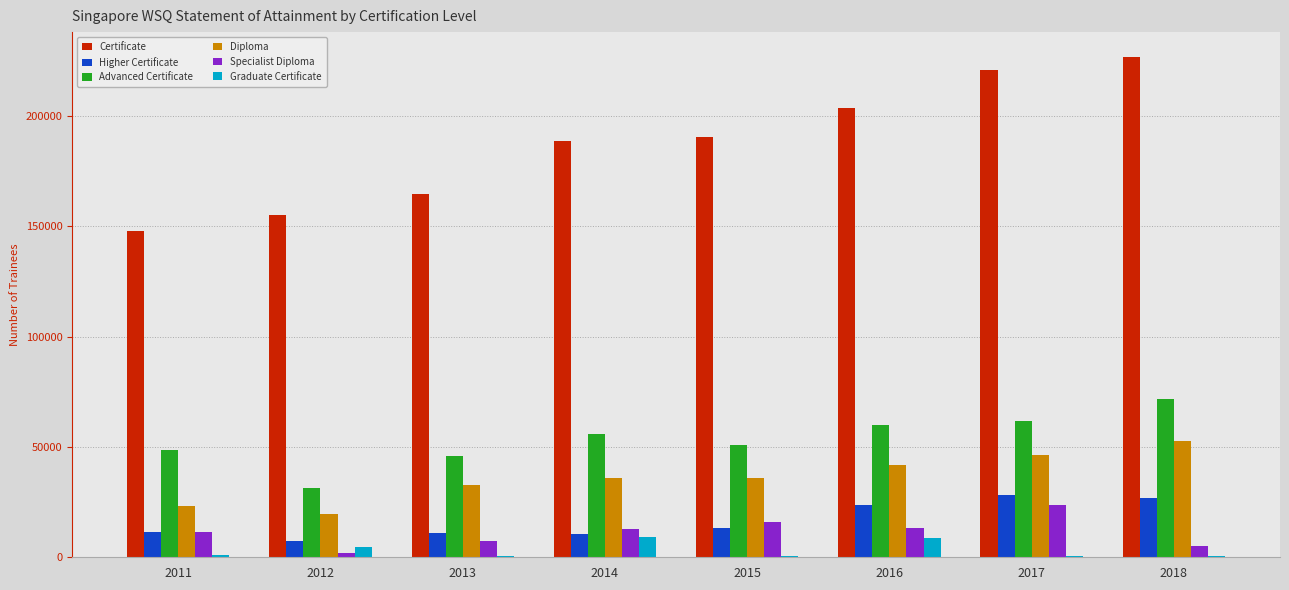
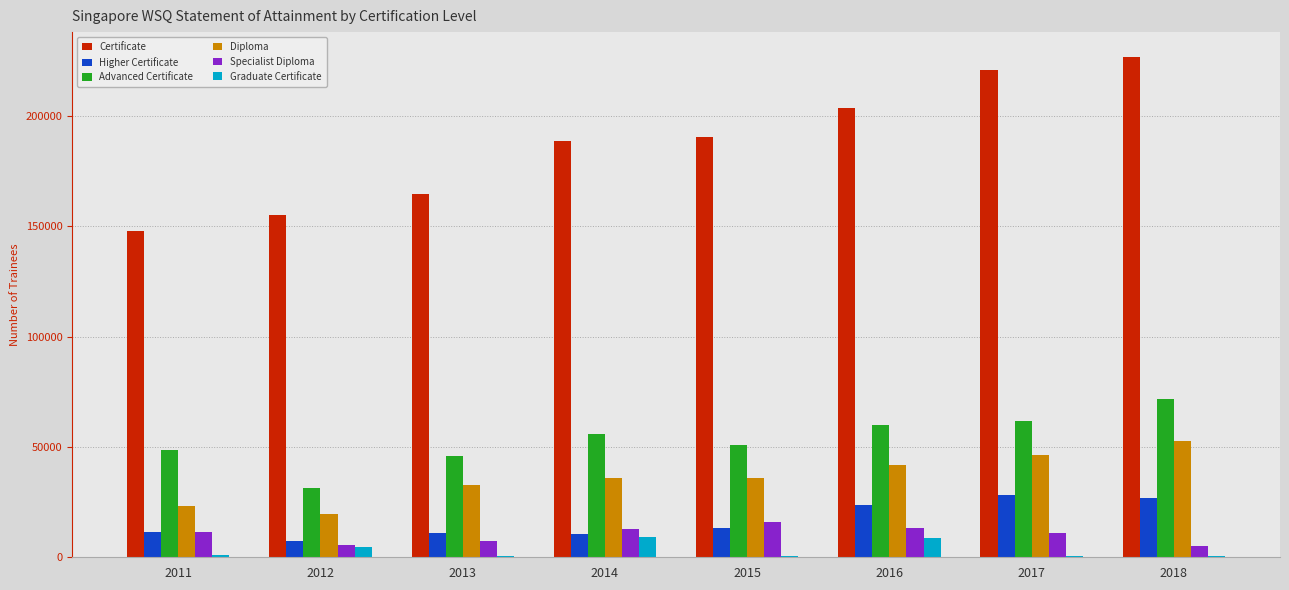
Specialist Diploma, 2012: 2000 -> 6000
Specialist Diploma, 2017: 24000 -> 11000
